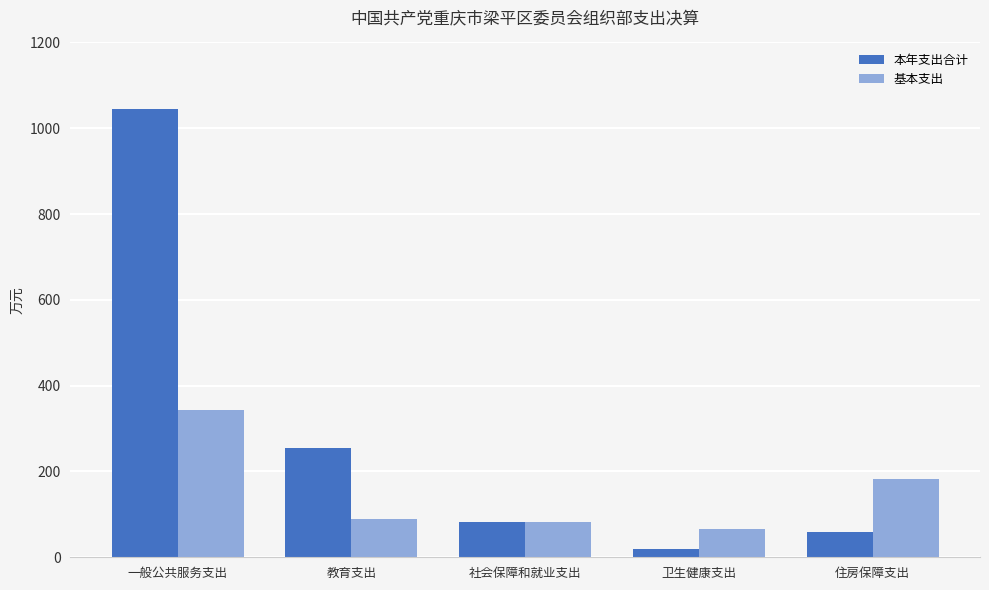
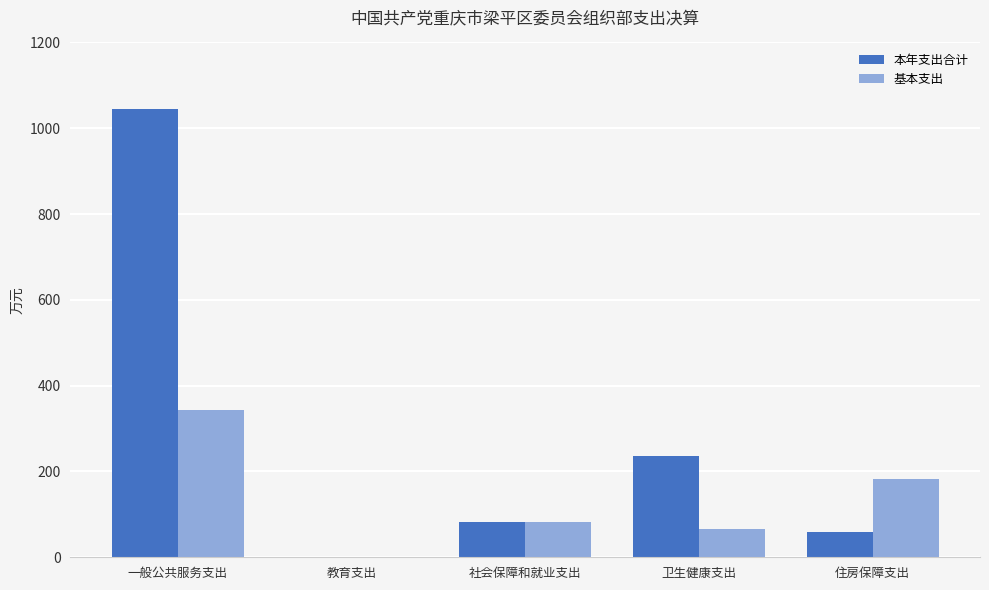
本年支出合计, 教育支出: 250 -> 0
基本支出, 教育支出: 90 -> 0
本年支出合计, 卫生健康支出: 20 -> 240
